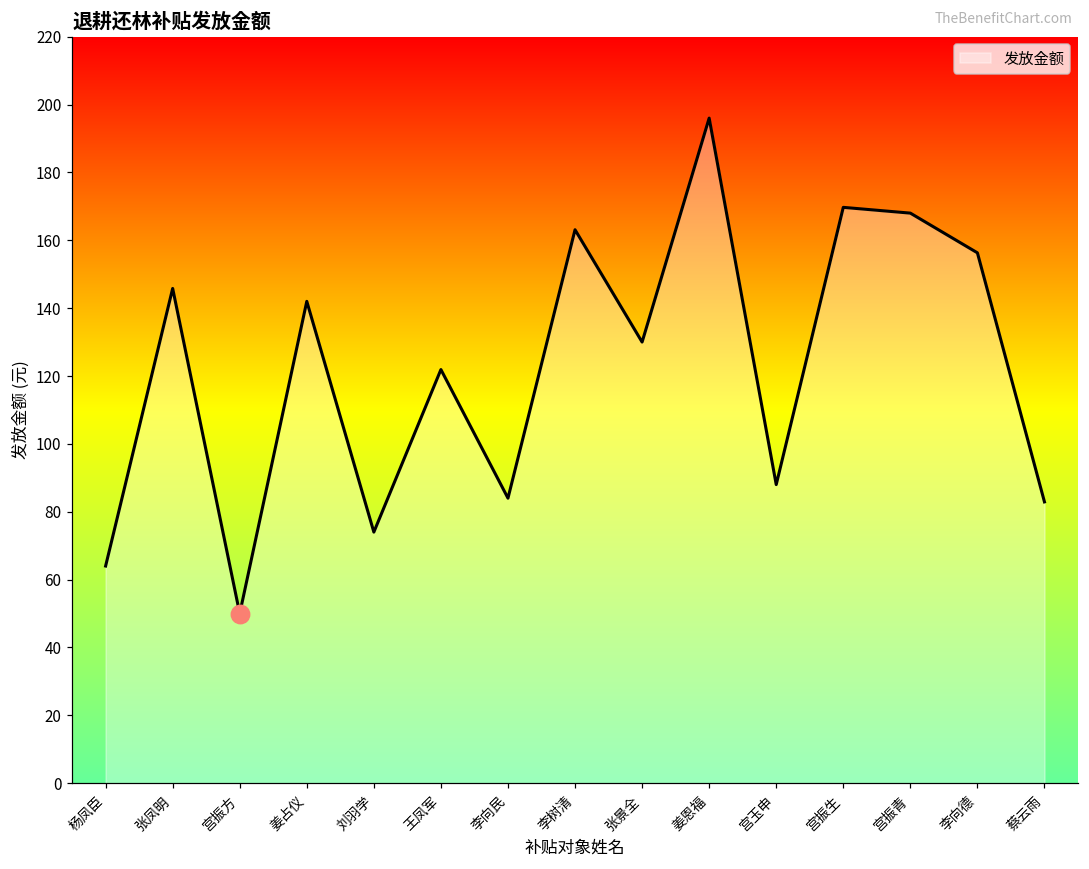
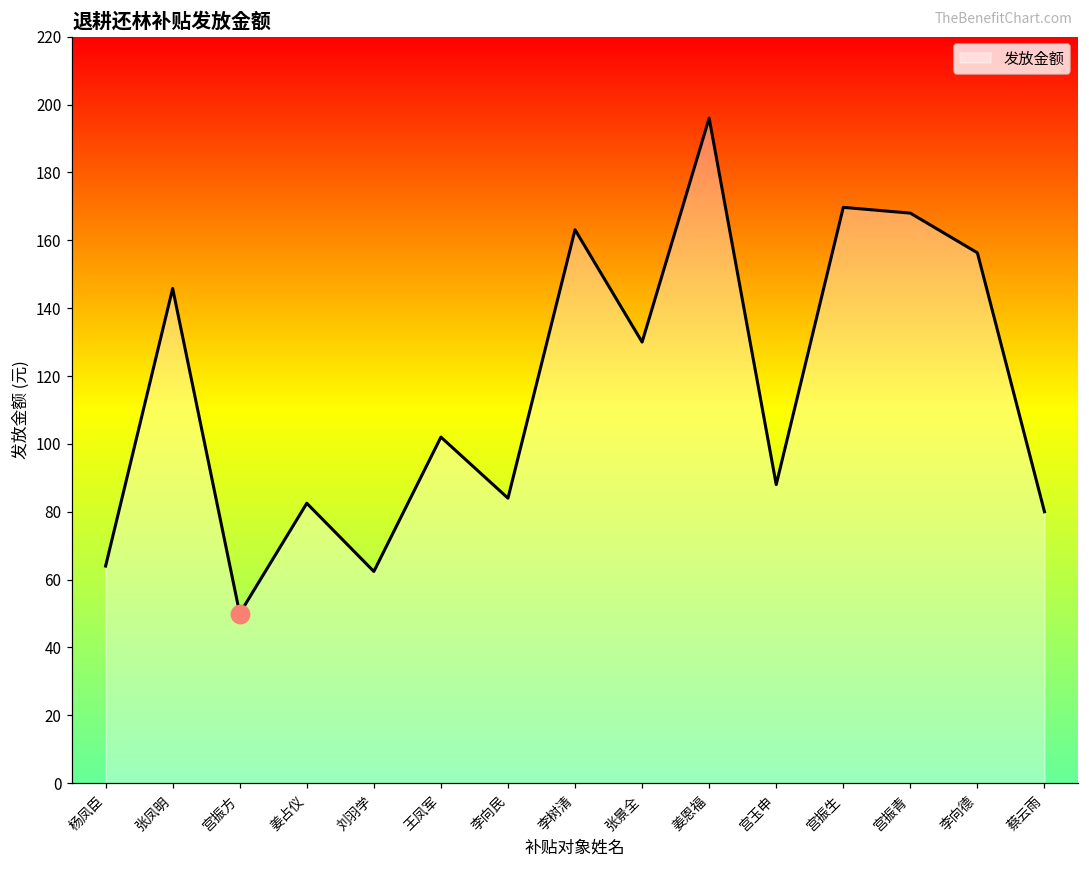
发放金额, 姜占仪: 142 -> 83
发放金额, 刘羽学: 74 -> 62
发放金额, 王凤军: 122 -> 102
发放金额, 蔡云雨: 83 -> 80
